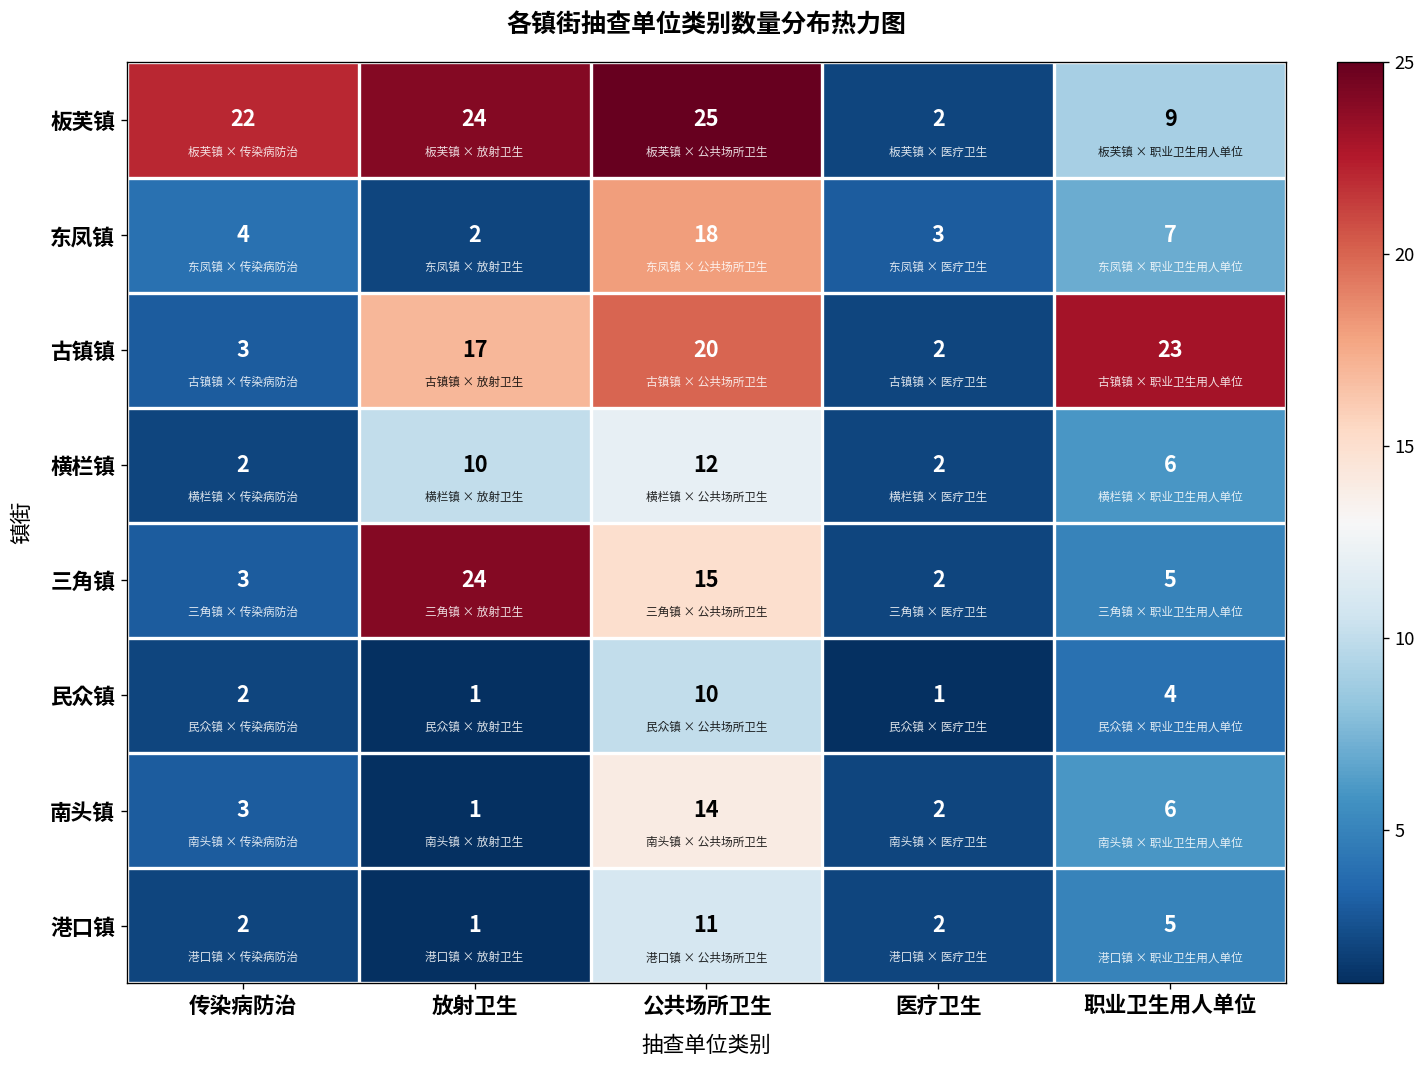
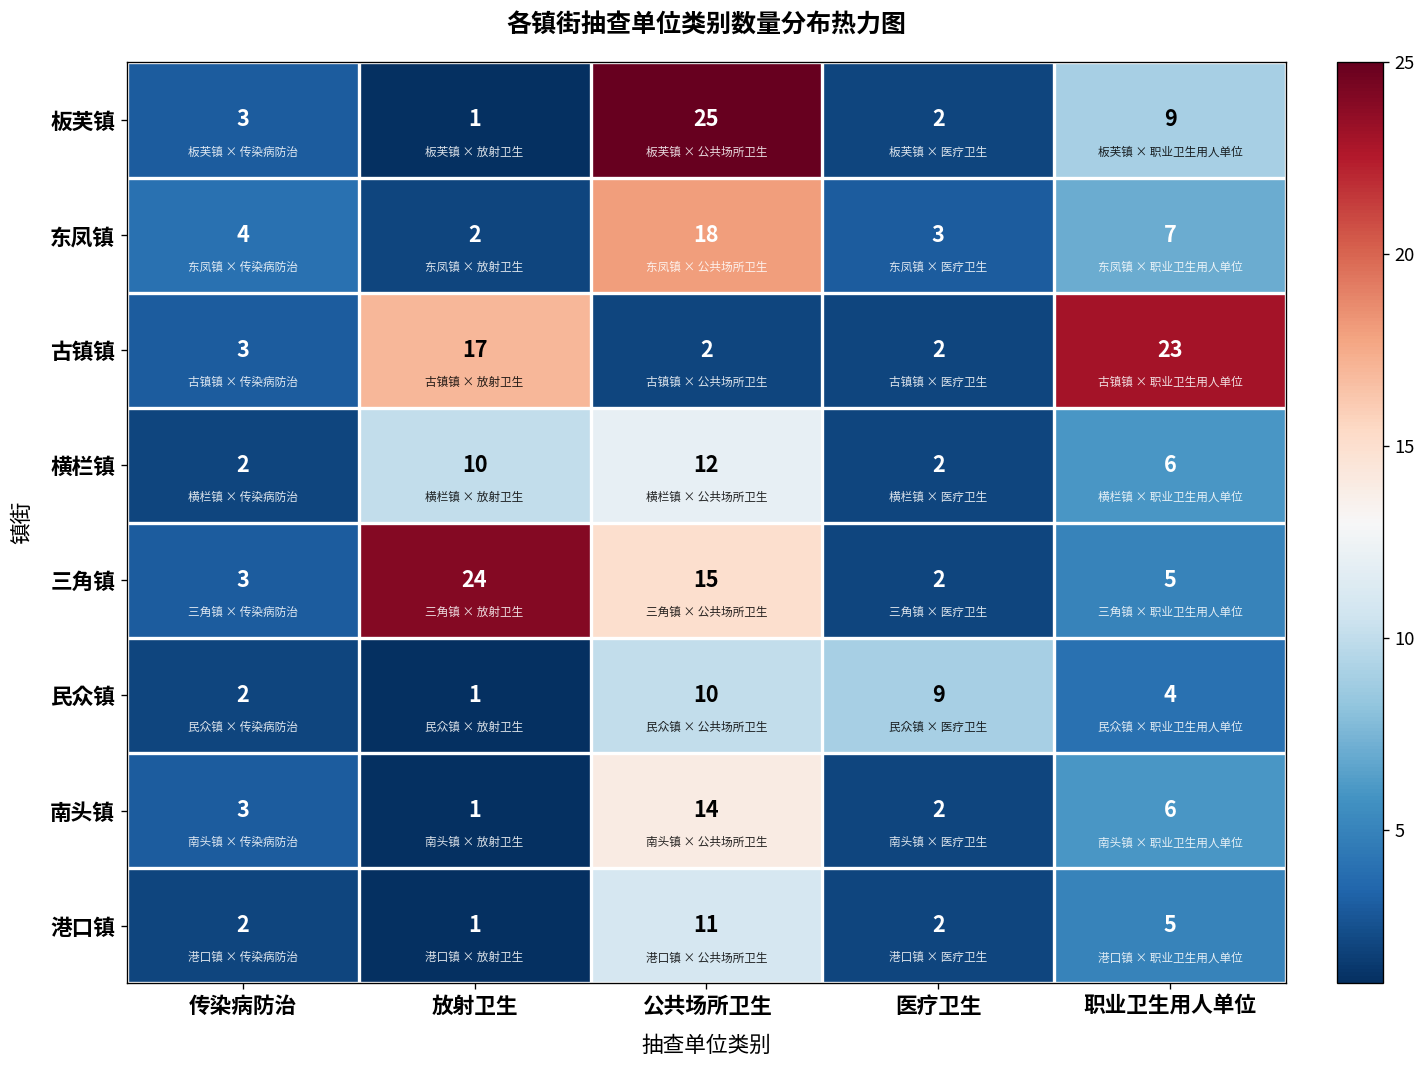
板芙镇, 传染病防治: 22 -> 3
板芙镇, 放射卫生: 24 -> 1
古镇镇, 公共场所卫生: 20 -> 2
民众镇, 医疗卫生: 1 -> 9
